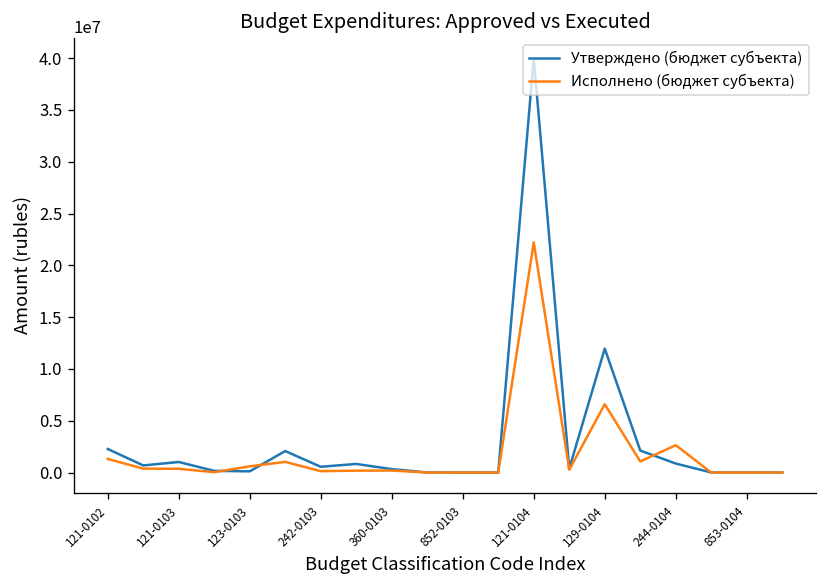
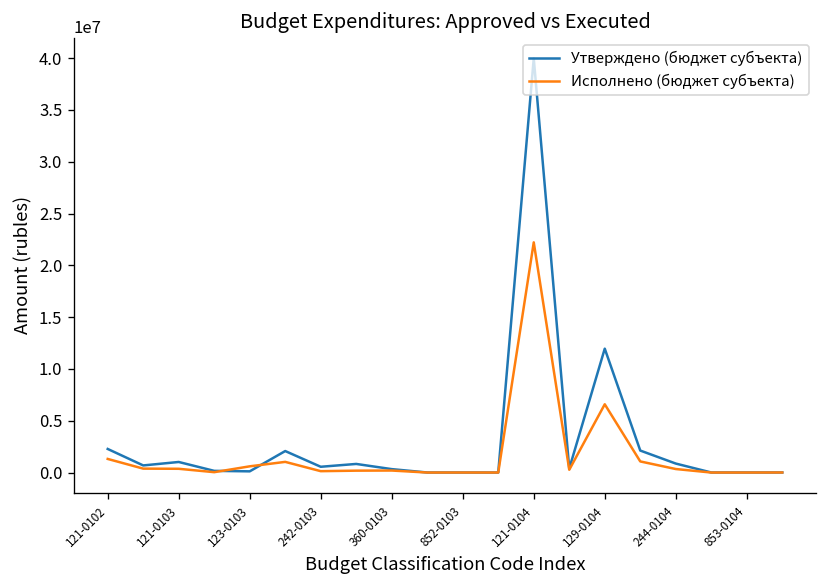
Исполнено (бюджет субъекта), 244-0104: 3000000 -> 0
